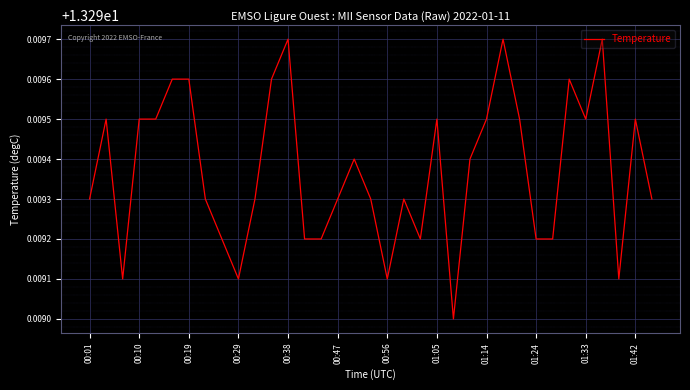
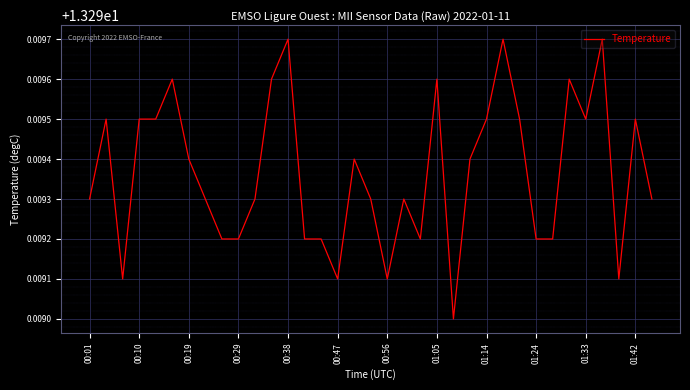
00:19: 13.2996 -> 13.2994
00:29: 13.2991 -> 13.2992
00:47: 13.2993 -> 13.2991
01:05: 13.2995 -> 13.2996
